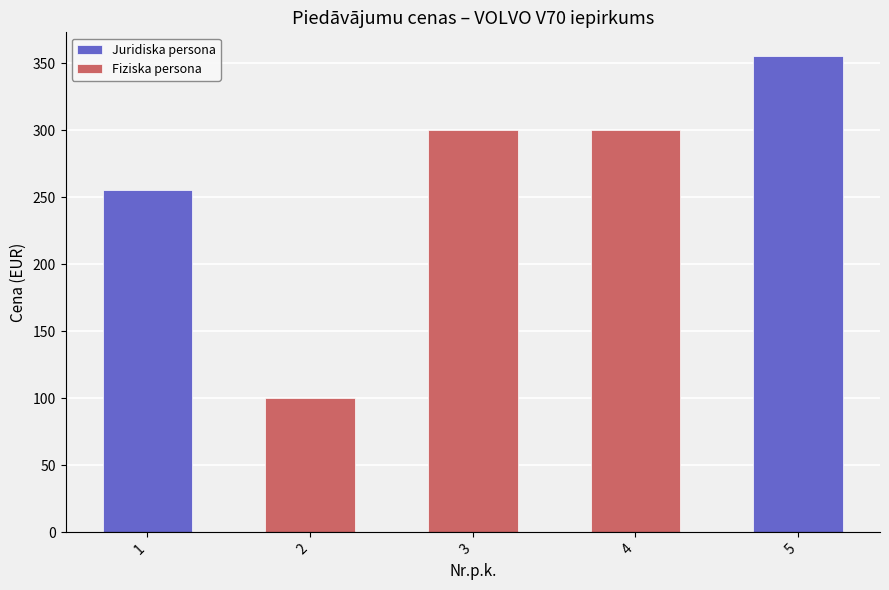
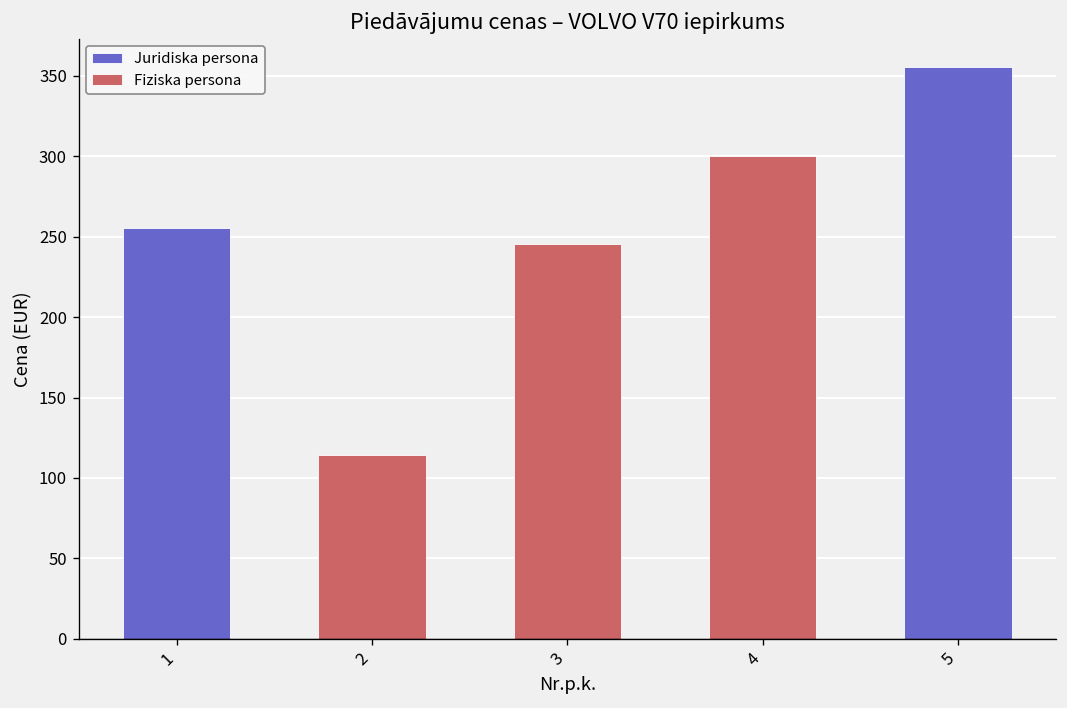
2: 100 -> 114
3: 300 -> 246
